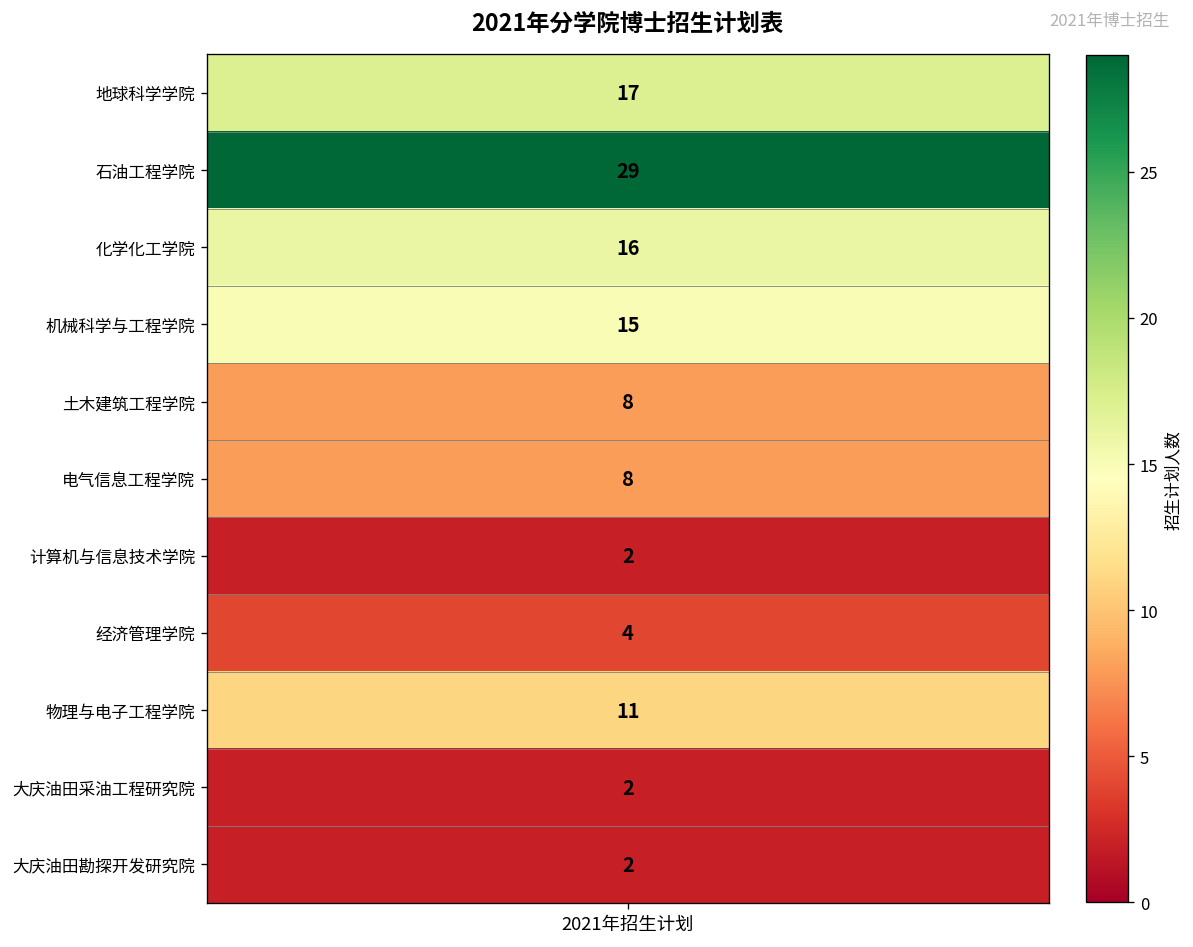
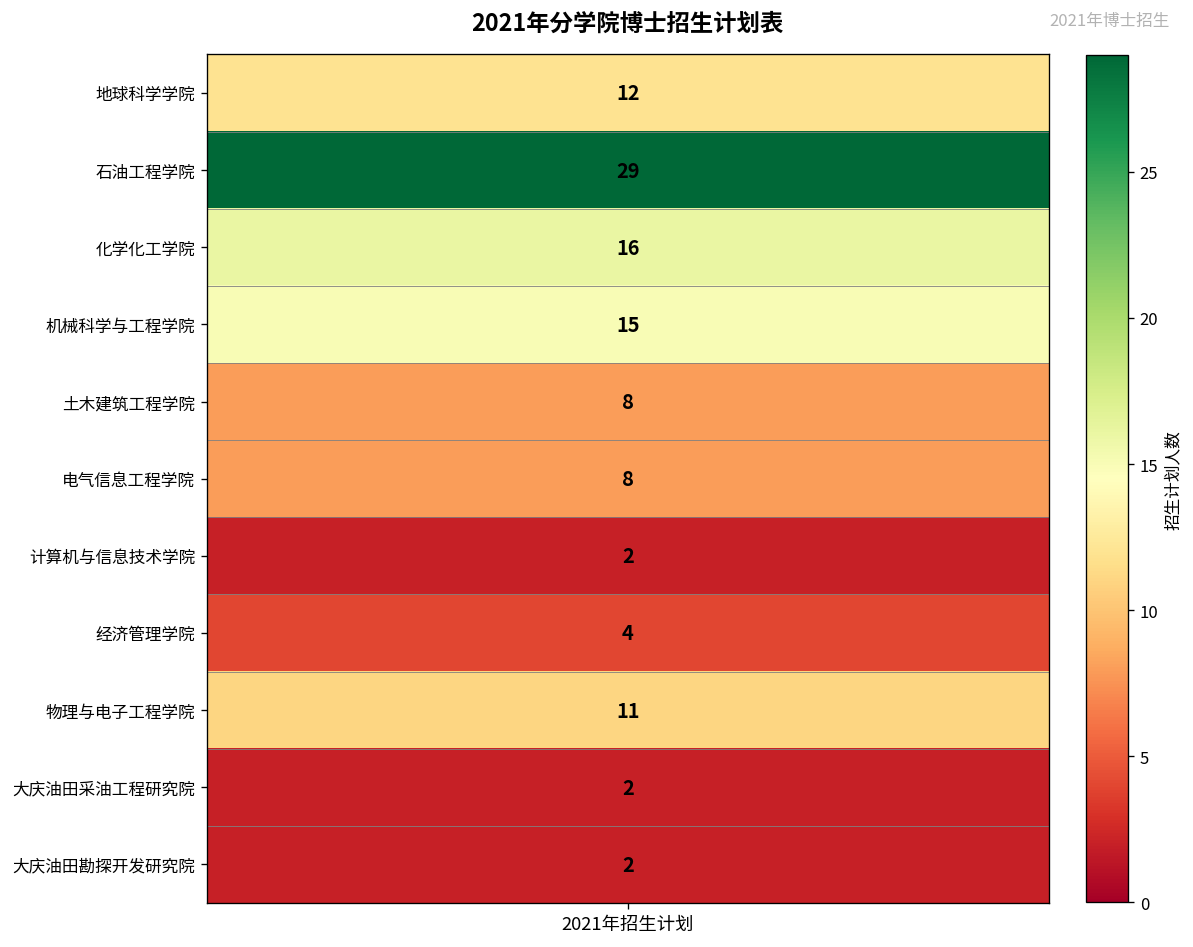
地球科学学院, 2021年招生计划: 17 -> 12
